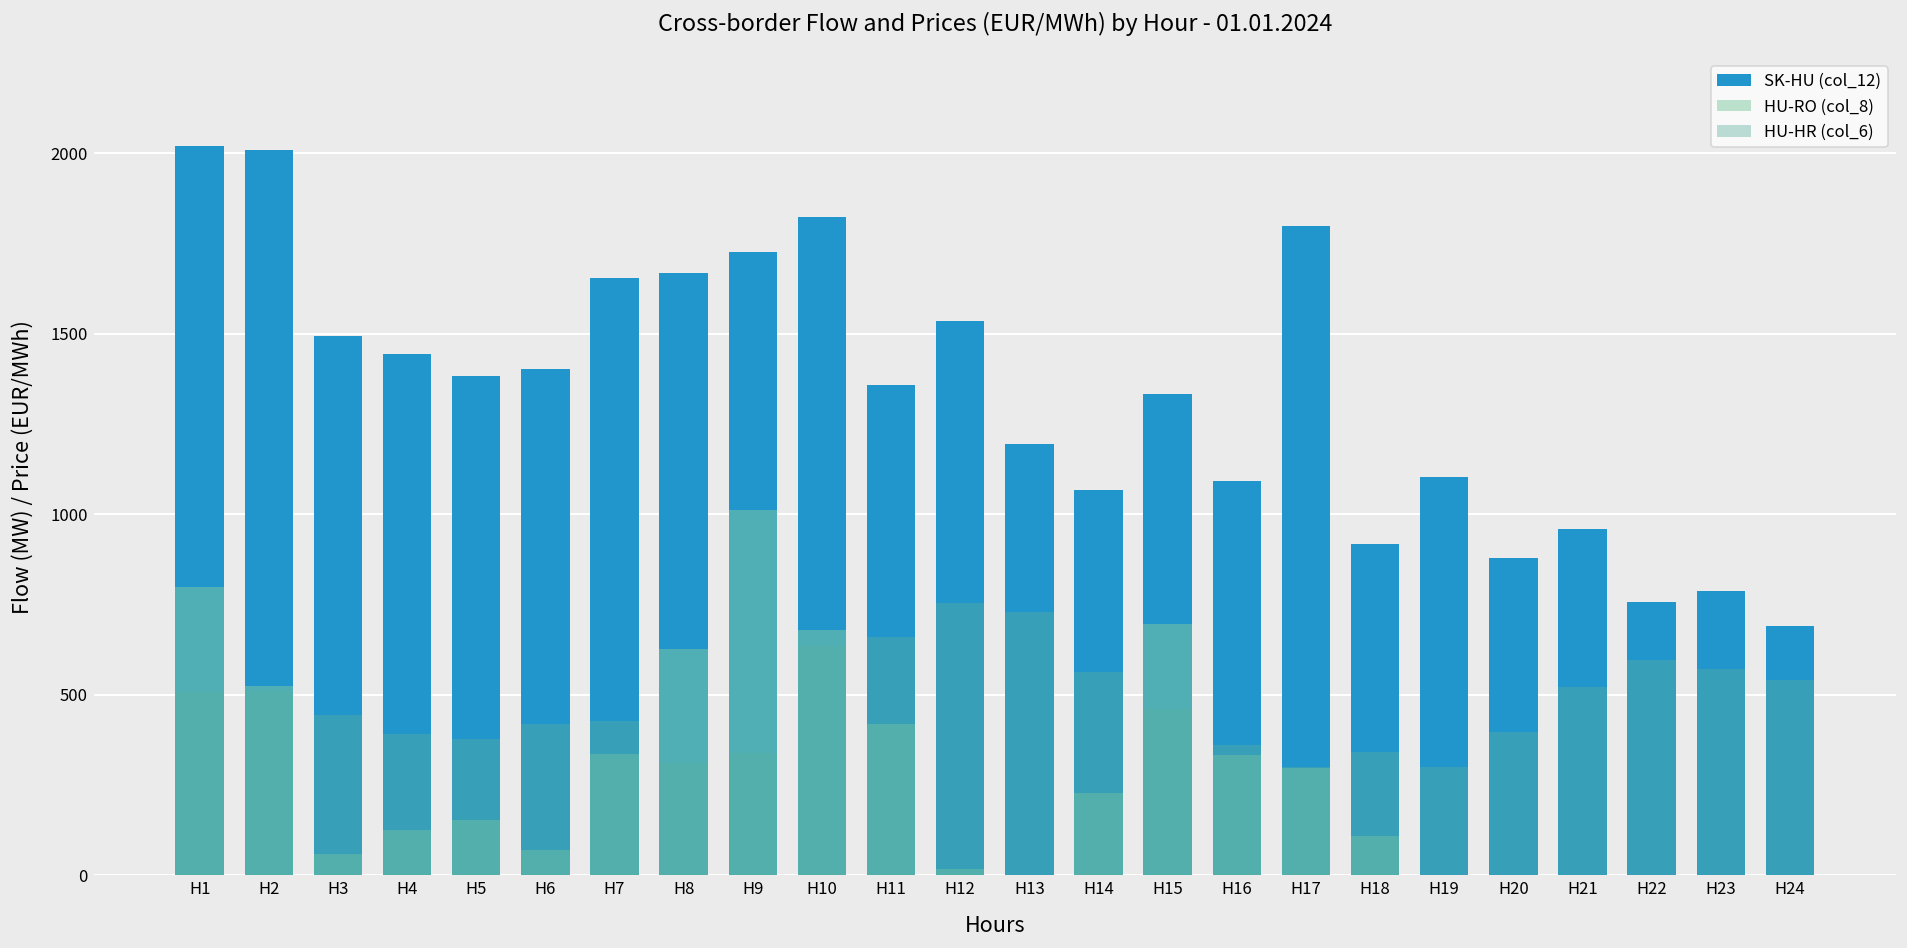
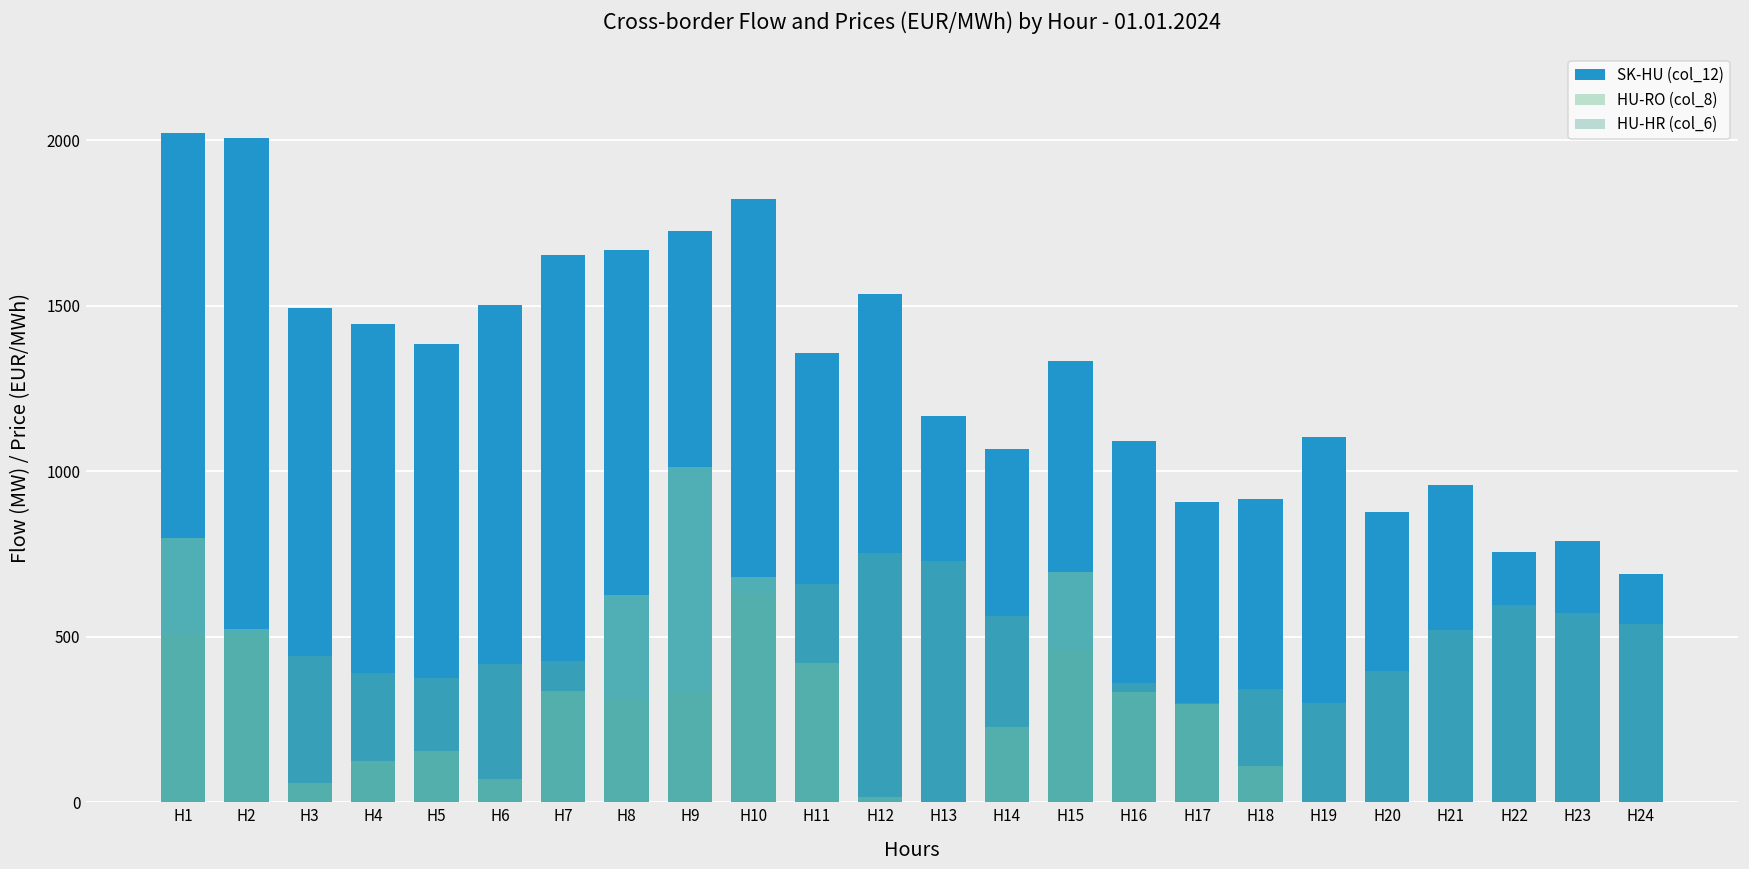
SK-HU (col_12), H6: 1400 -> 1500
SK-HU (col_12), H13: 1200 -> 1170
SK-HU (col_12), H17: 1800 -> 910
